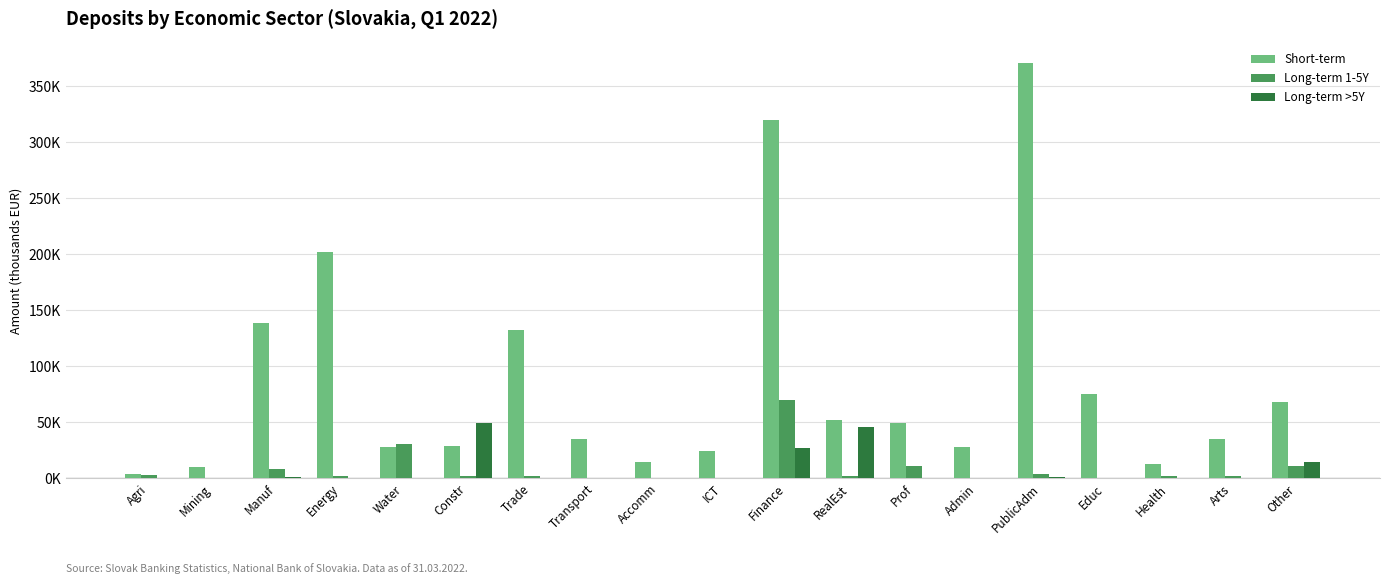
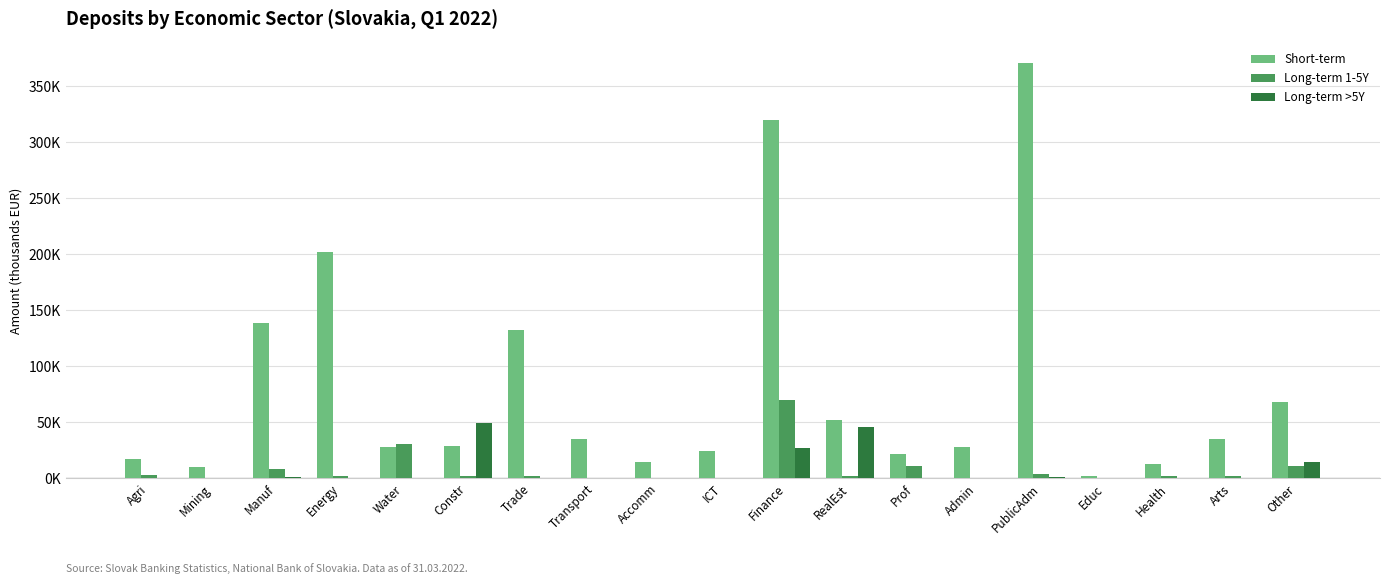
Short-term, Agri: 4000 -> 17000
Short-term, Prof: 49000 -> 21000
Short-term, Educ: 75000 -> 2000
